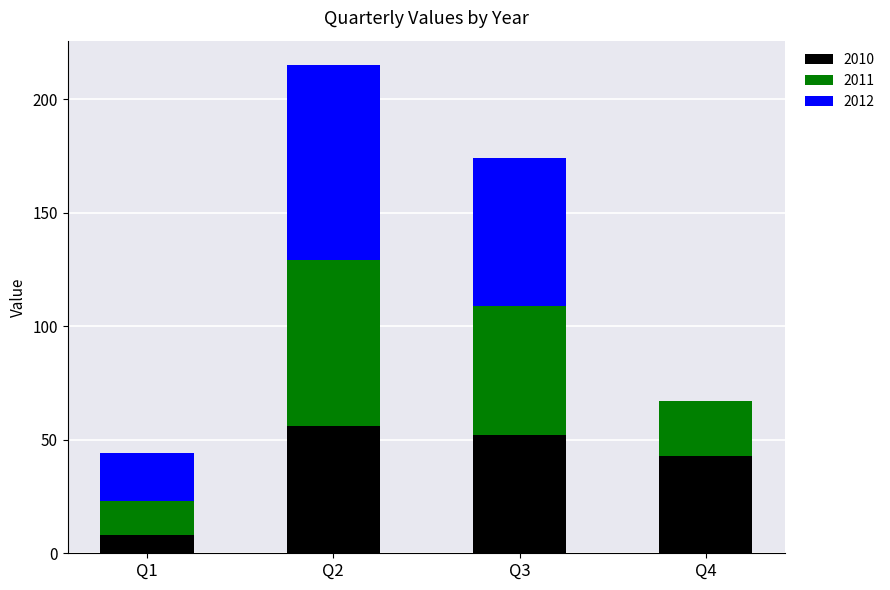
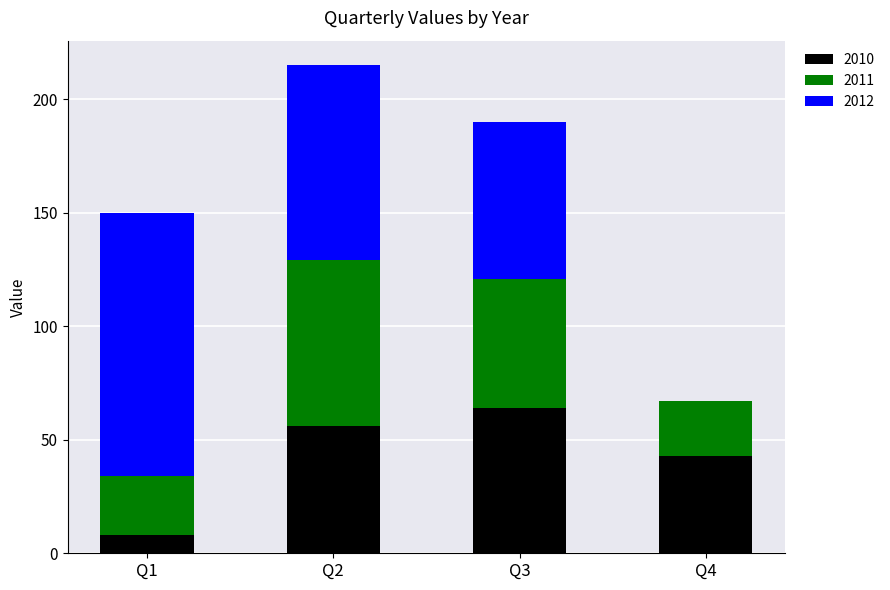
2011, Q1: 15 -> 26
2012, Q1: 21 -> 116
2010, Q3: 52 -> 64
2012, Q3: 65 -> 69
